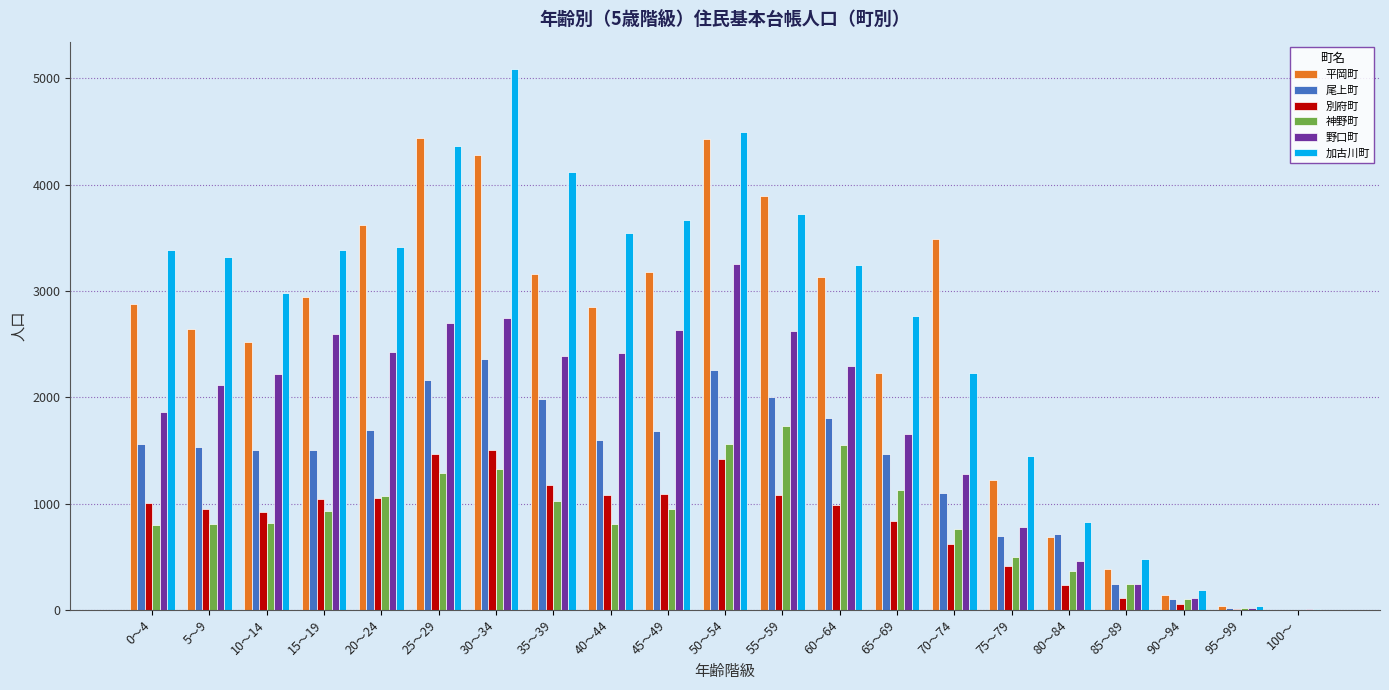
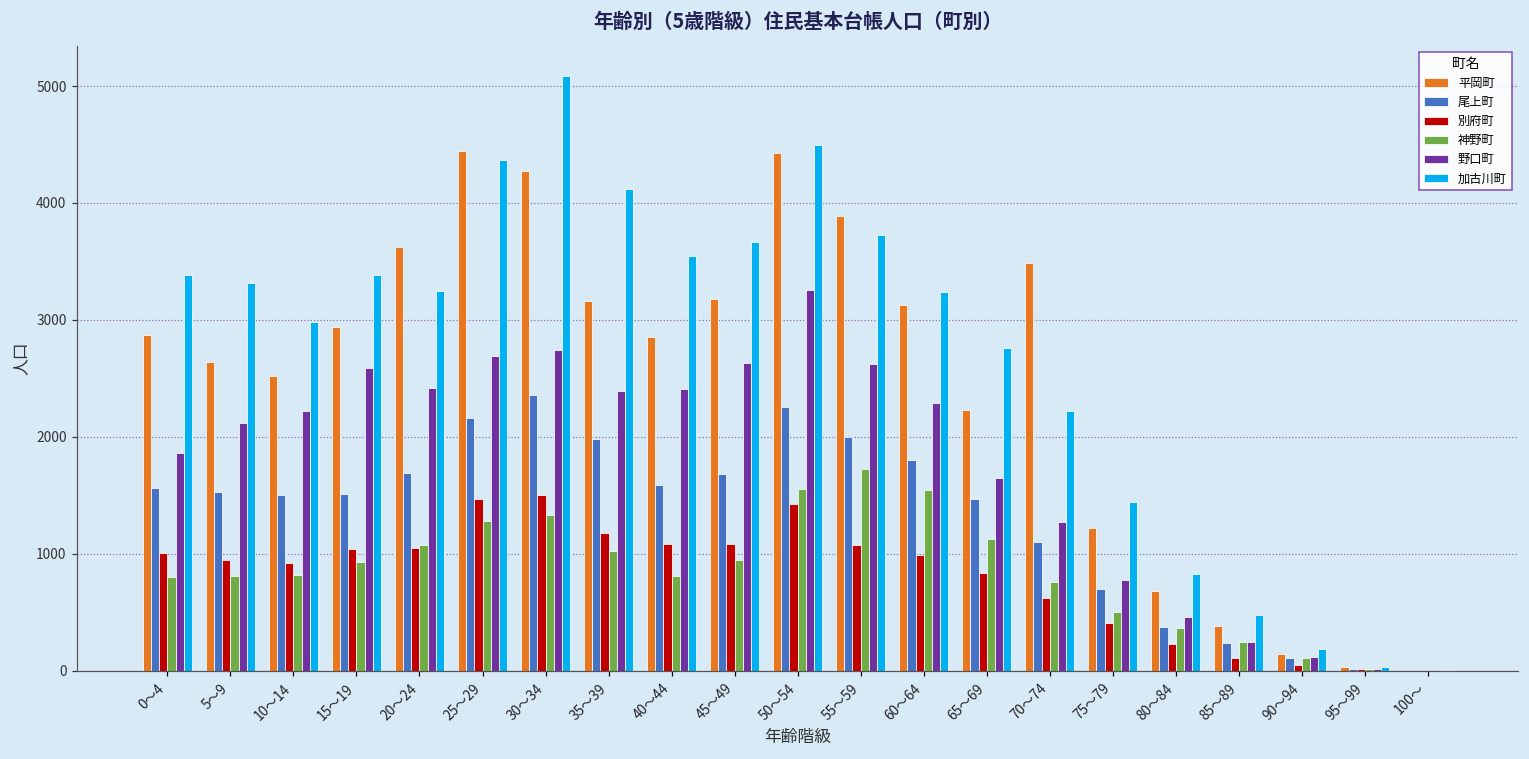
加古川町, 20～24: 3410 -> 3250
尾上町, 80～84: 710 -> 380
